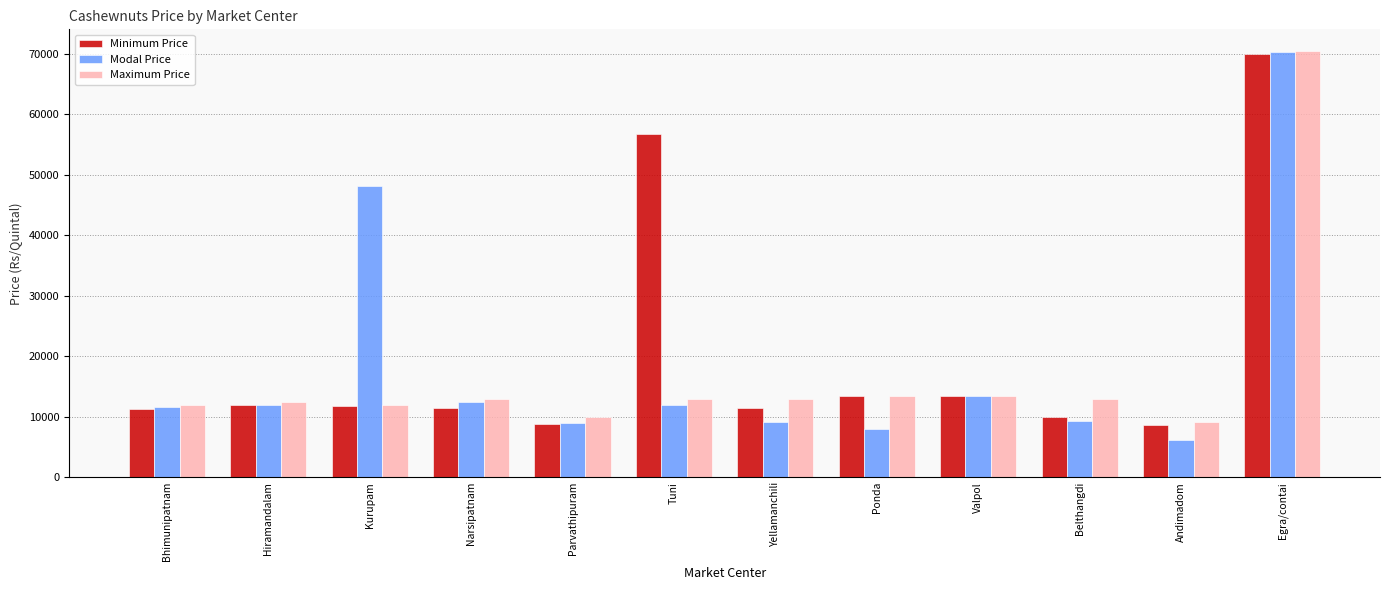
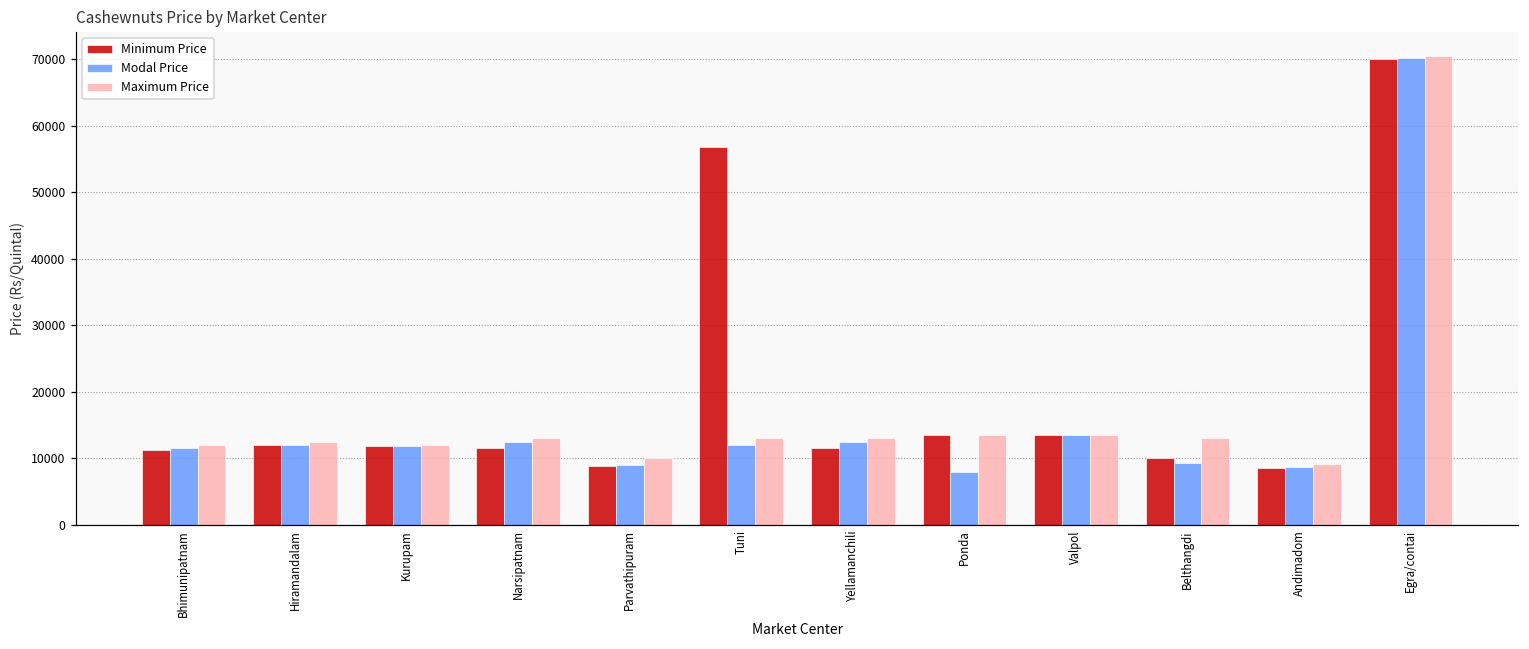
Modal Price, Kurupam: 48000 -> 12000
Modal Price, Yellamanchili: 9000 -> 13000
Modal Price, Andimadom: 6000 -> 9000
